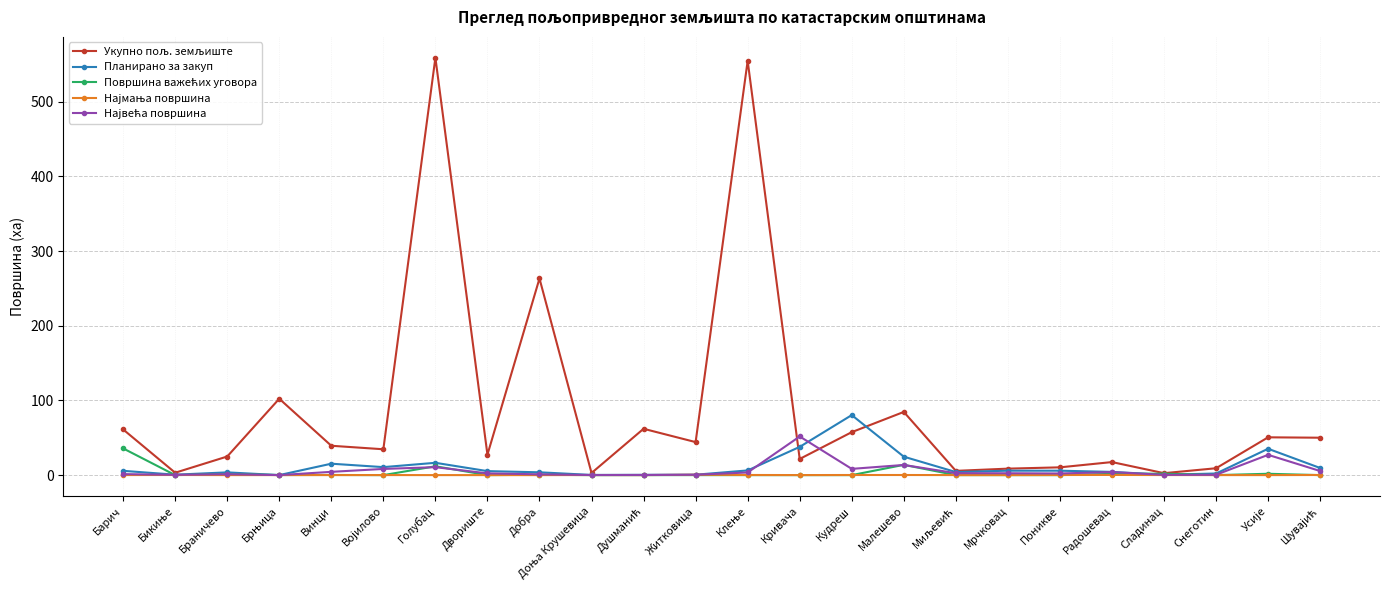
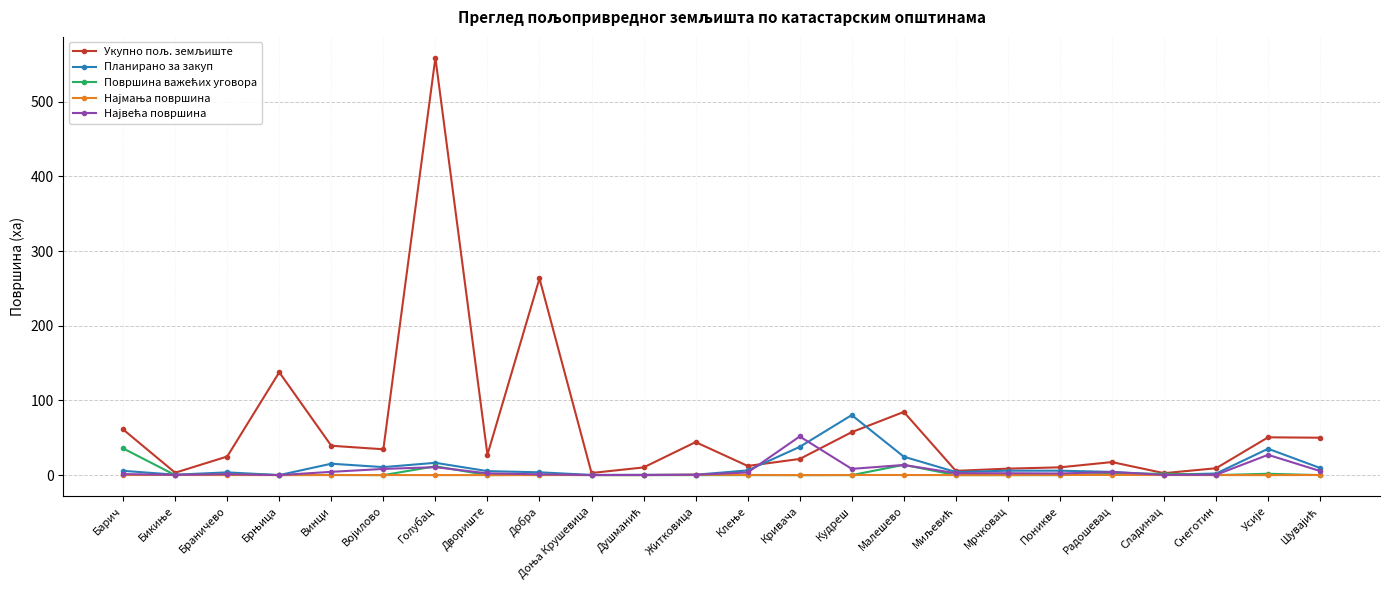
Укупно пољ. земљиште, Брњица: 100 -> 140
Укупно пољ. земљиште, Душманић: 60 -> 10
Укупно пољ. земљиште, Клење: 550 -> 10
